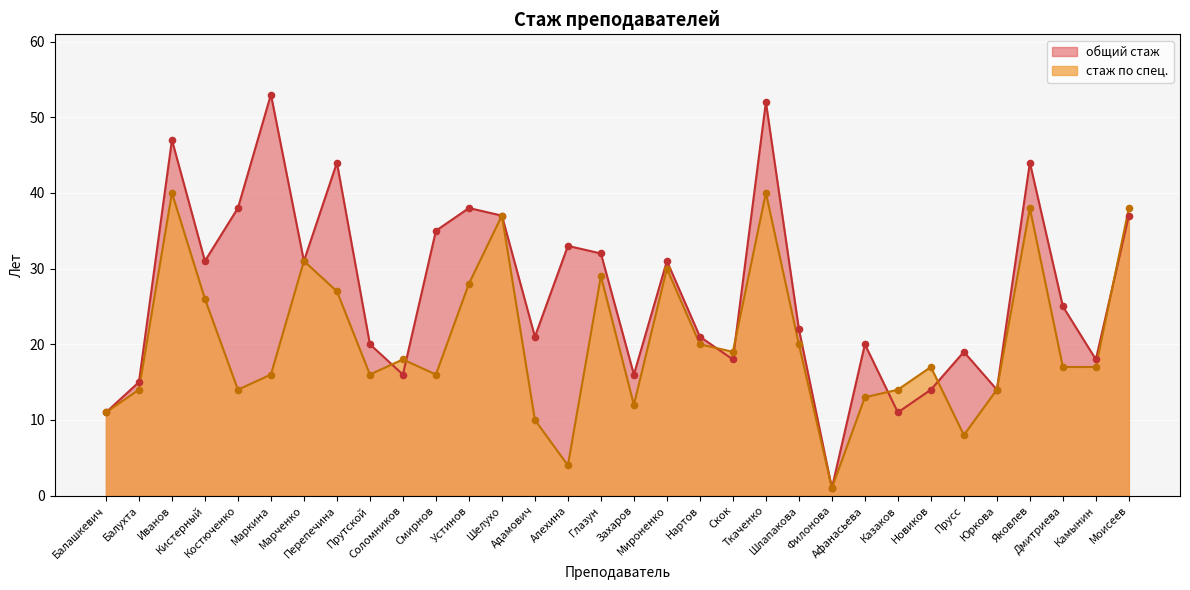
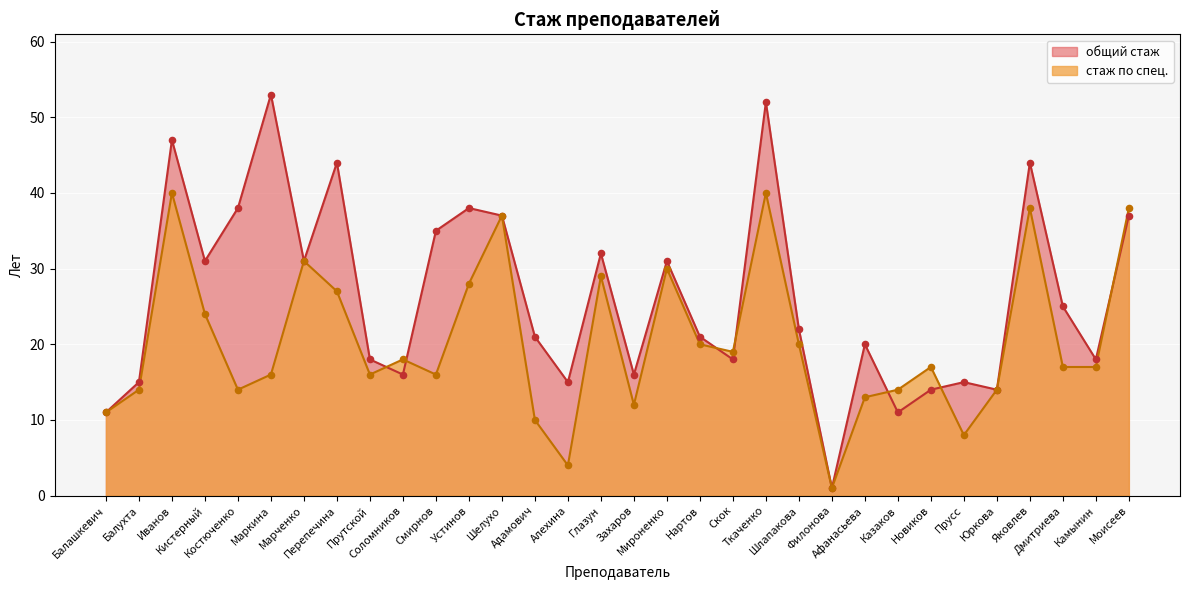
стаж по спец., Кистерный: 26 -> 24
общий стаж, Прутской: 20 -> 18
общий стаж, Алехина: 33 -> 15
общий стаж, Прусс: 19 -> 15
